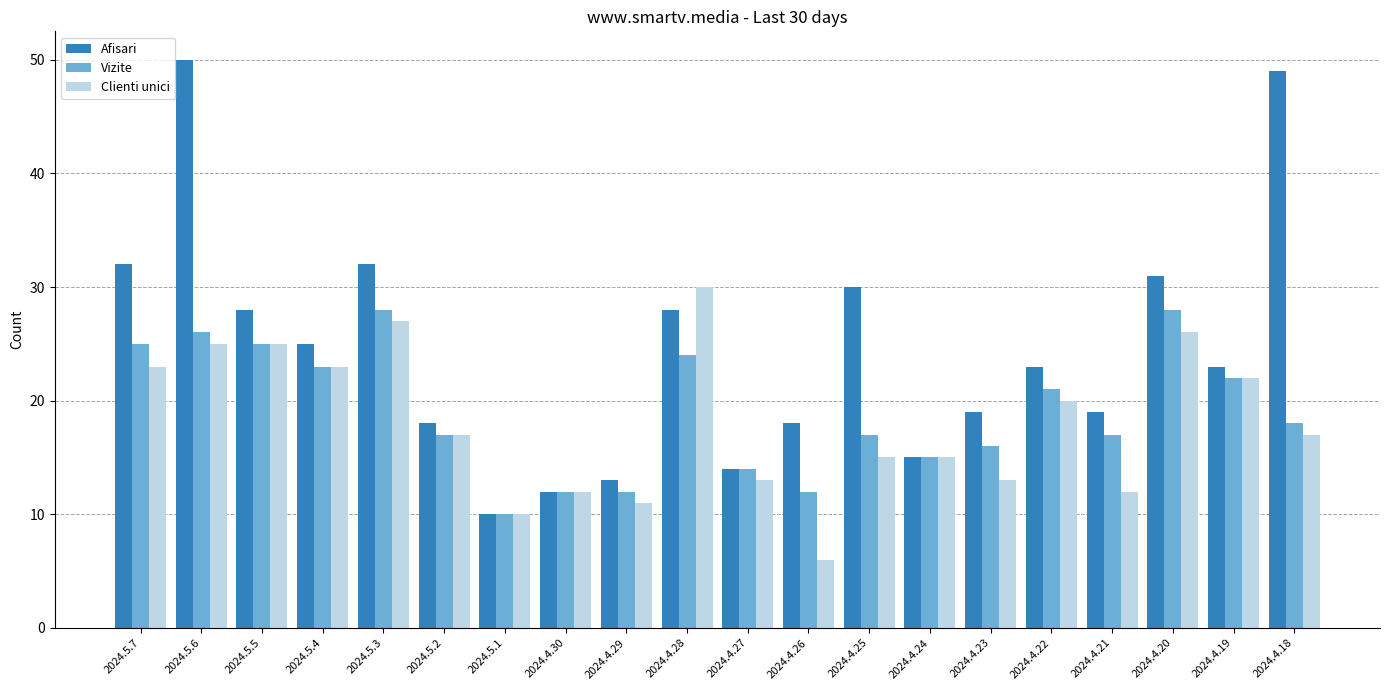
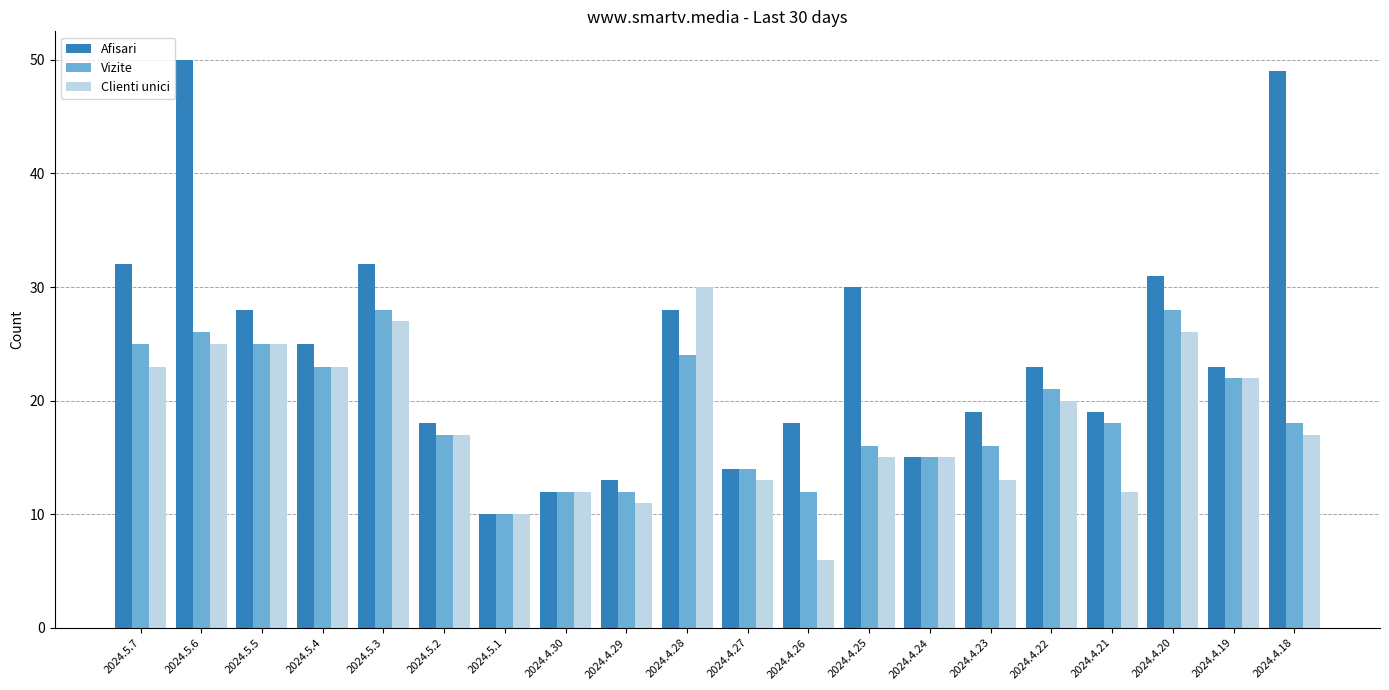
Vizite, 2024.4.25: 17 -> 16
Vizite, 2024.4.21: 17 -> 18
